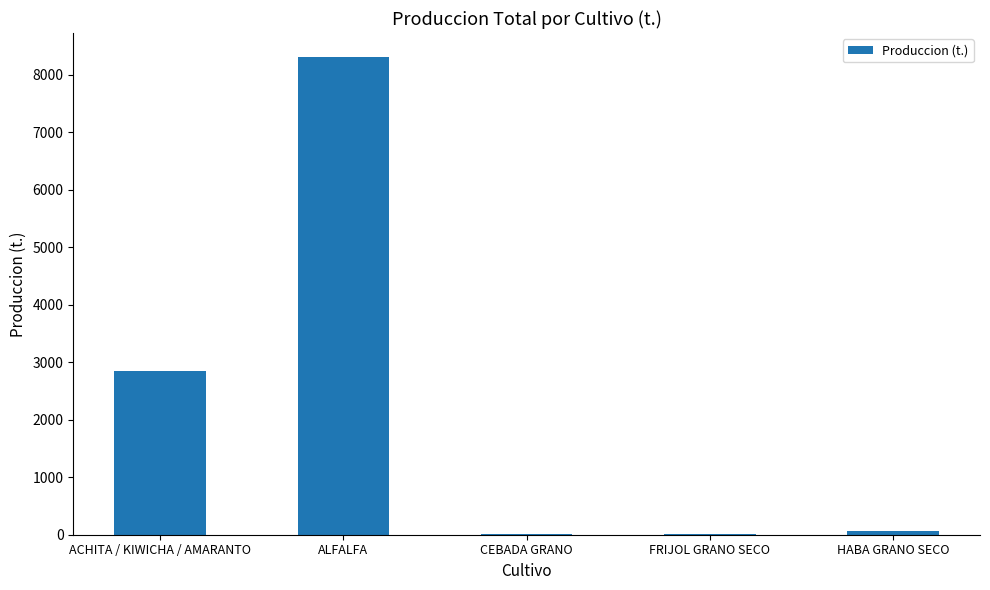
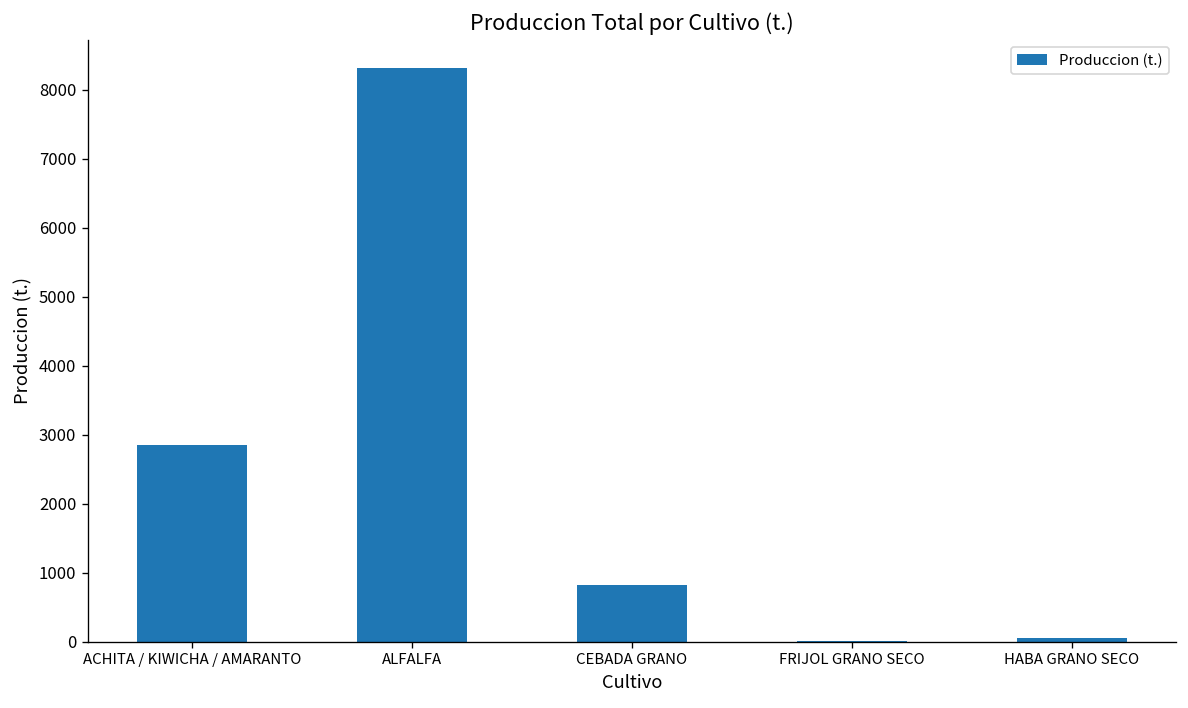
CEBADA GRANO: 0 -> 800
